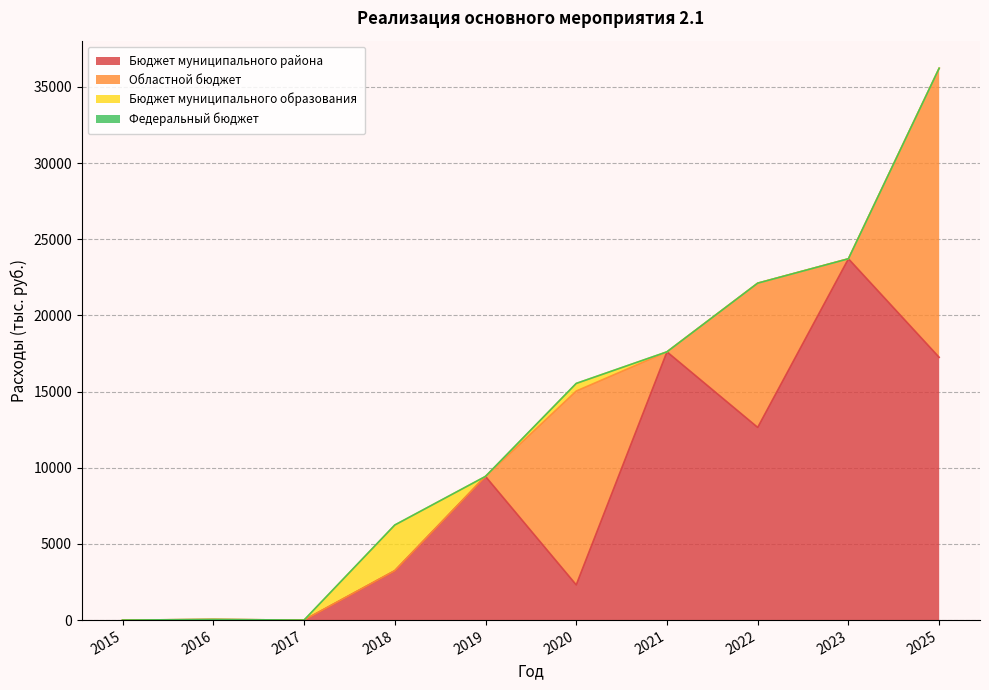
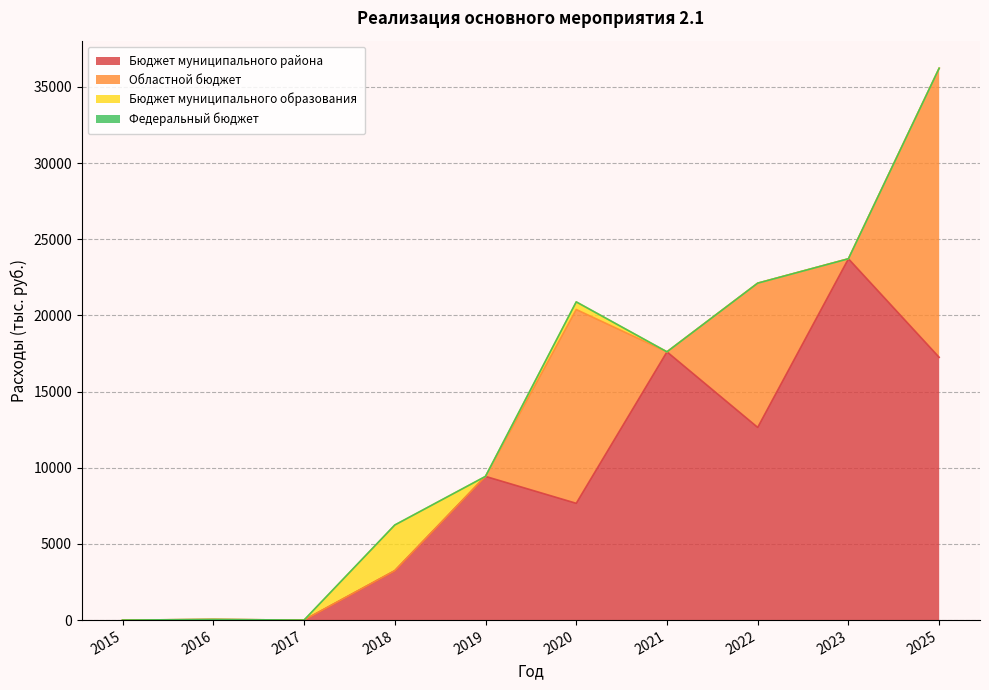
Бюджет муниципального района, 2020: 2300 -> 7700
